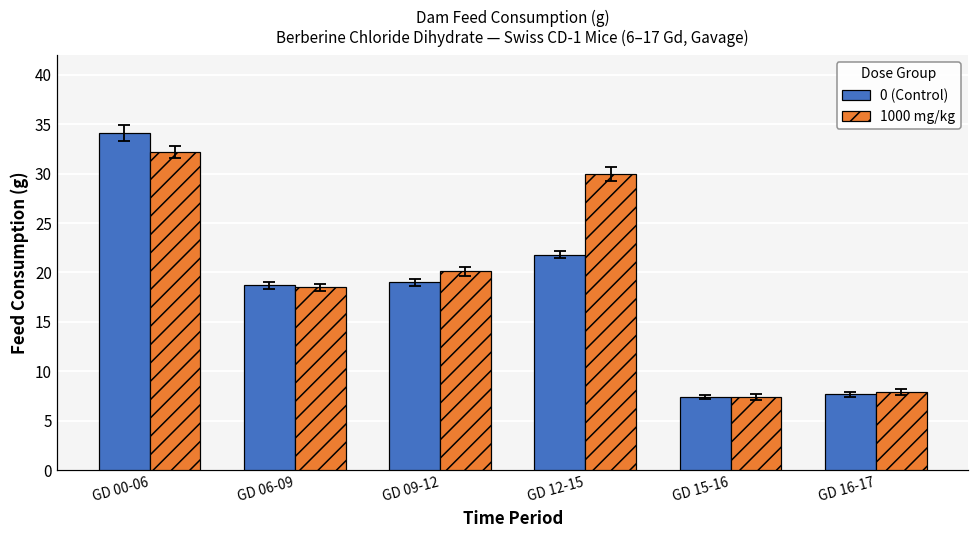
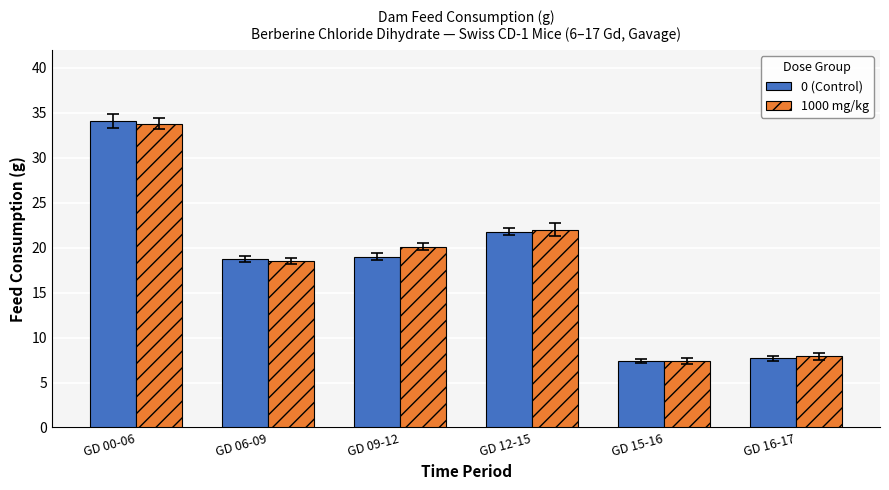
1000 mg/kg, GD 00-06: 32 -> 34
1000 mg/kg, GD 12-15: 30 -> 22
